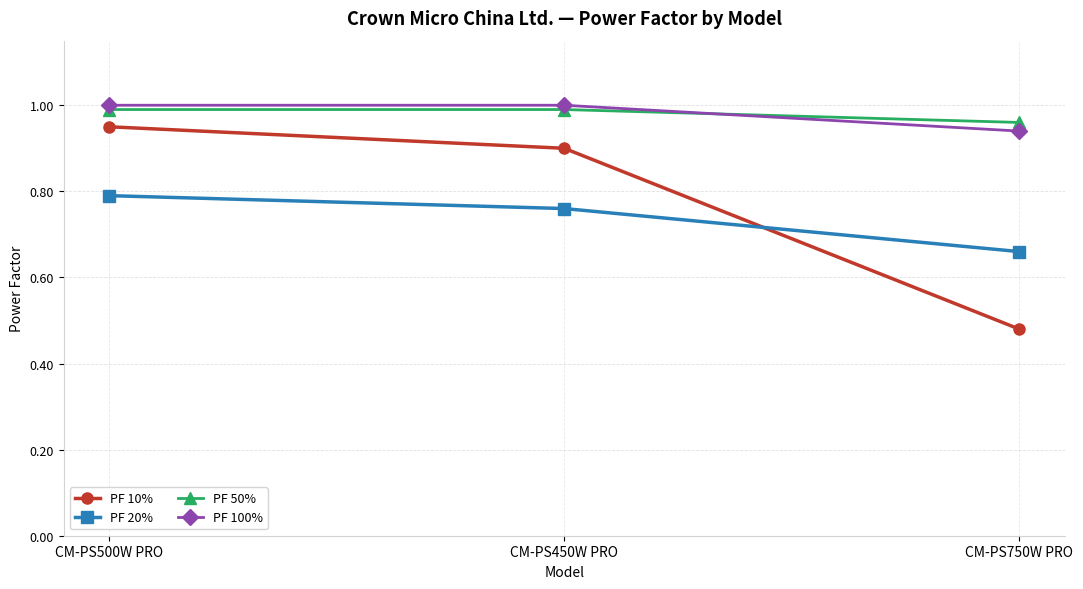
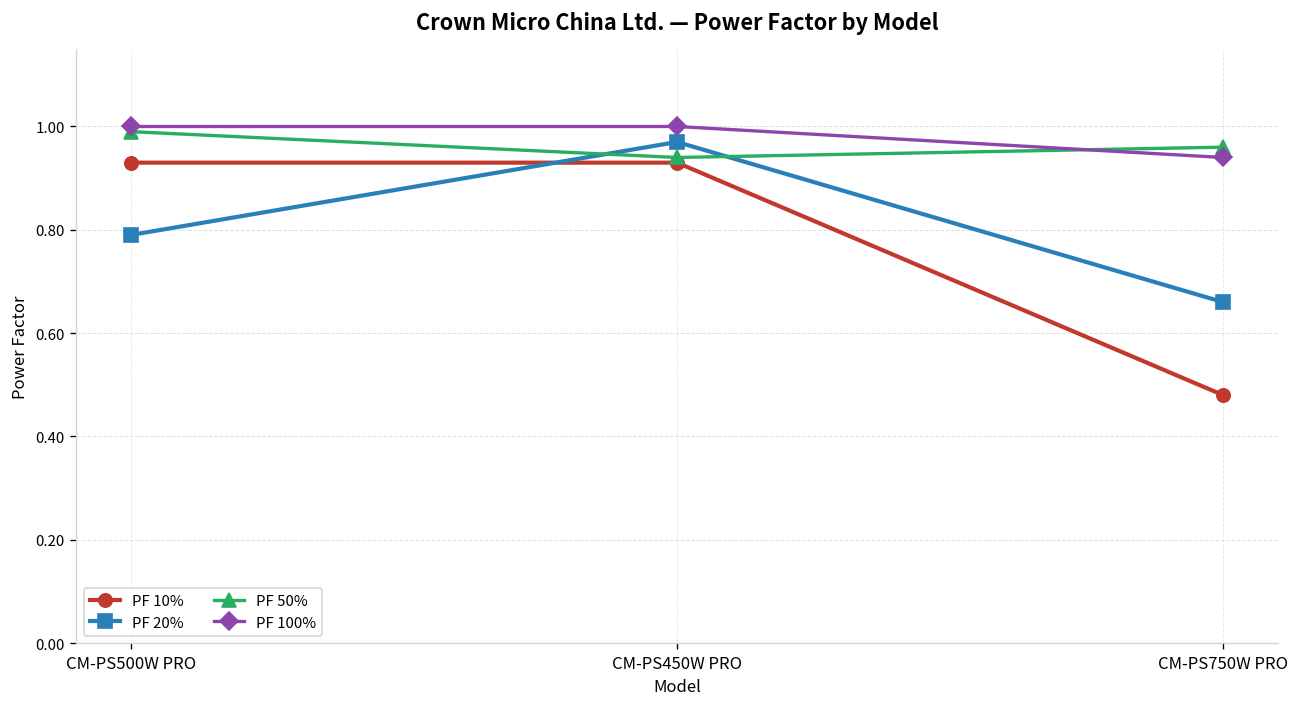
PF 10%, CM-PS500W PRO: 0.95 -> 0.93
PF 10%, CM-PS450W PRO: 0.90 -> 0.93
PF 20%, CM-PS450W PRO: 0.76 -> 0.97
PF 50%, CM-PS450W PRO: 0.99 -> 0.94
